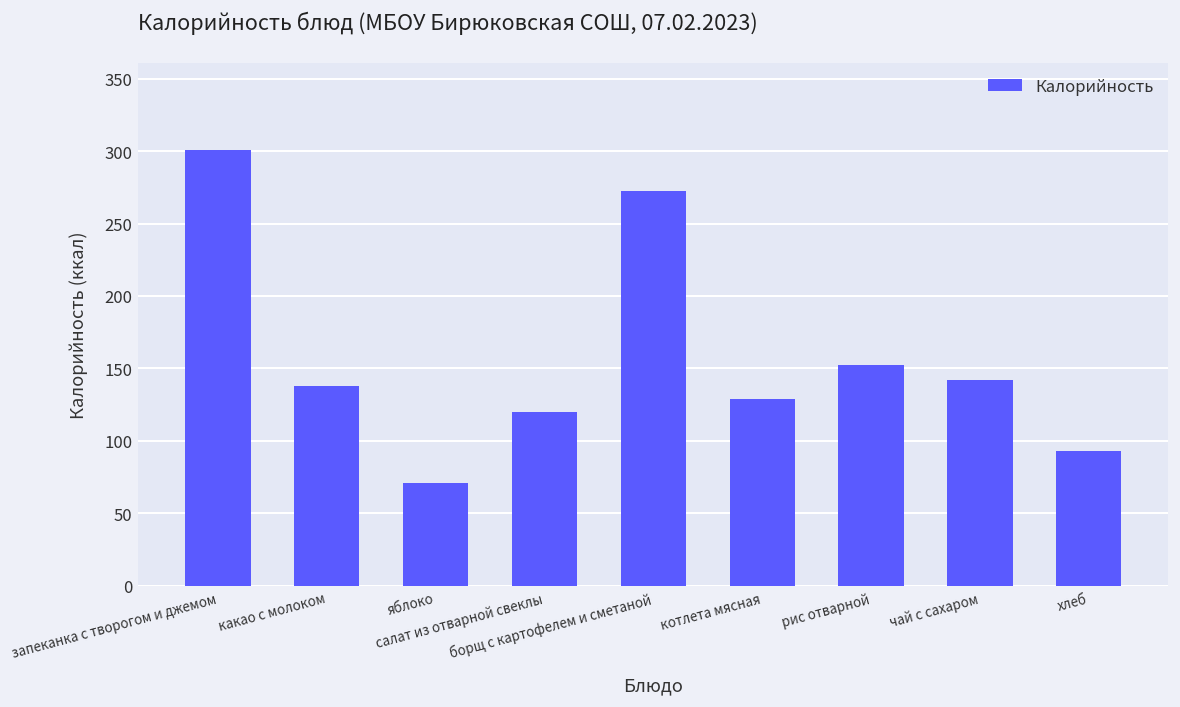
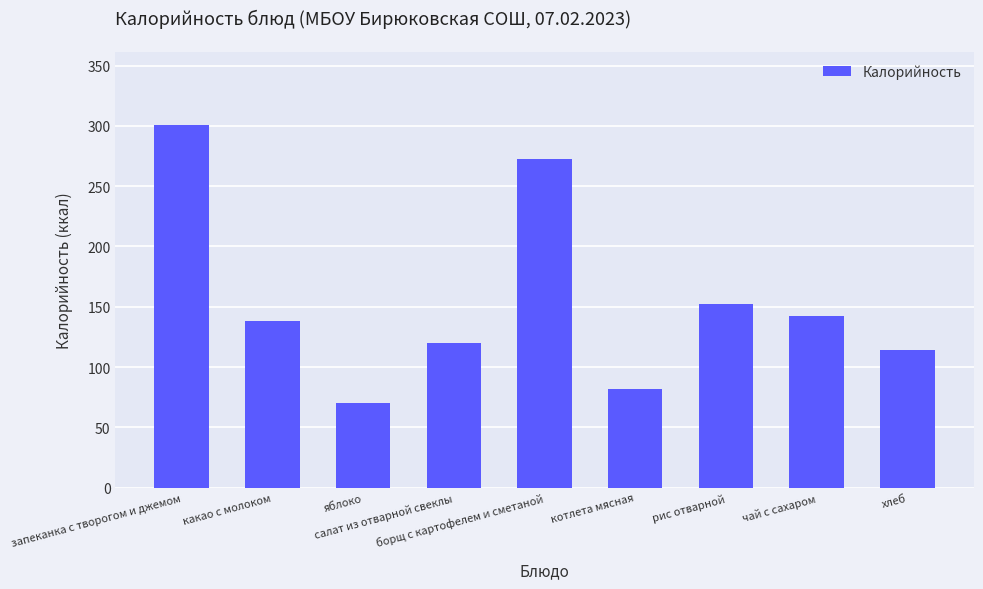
котлета мясная: 129 -> 82
хлеб: 93 -> 114
